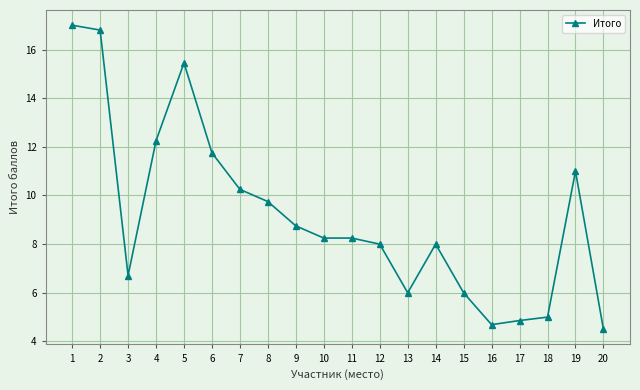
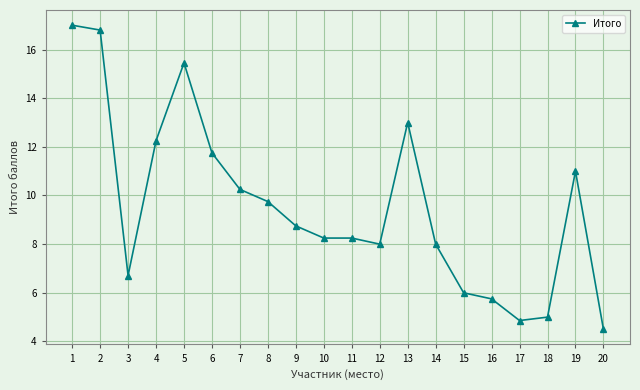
13: 6 -> 13
16: 4.7 -> 5.8
